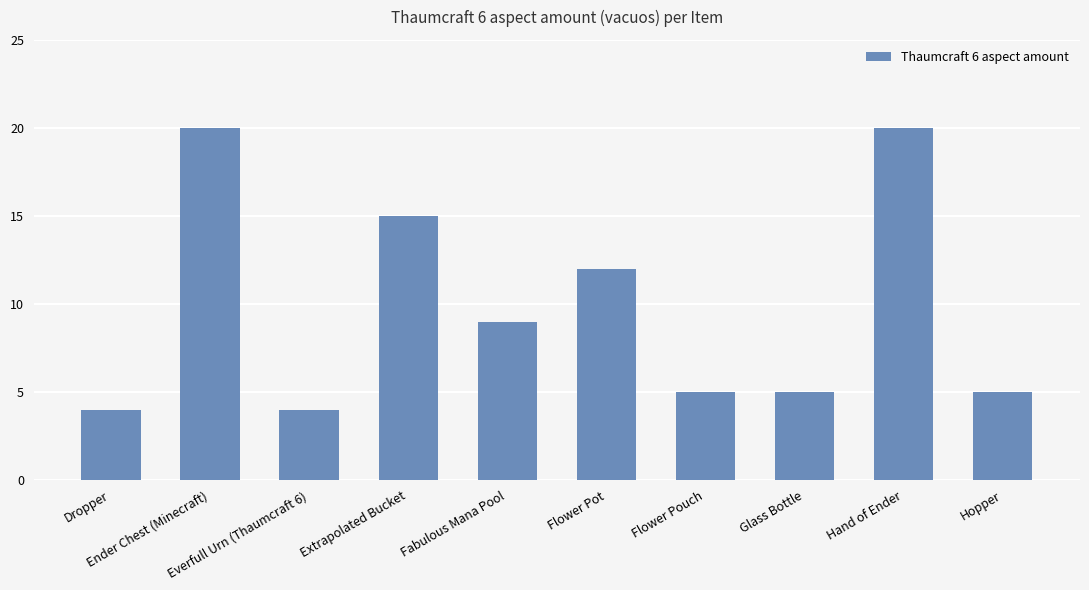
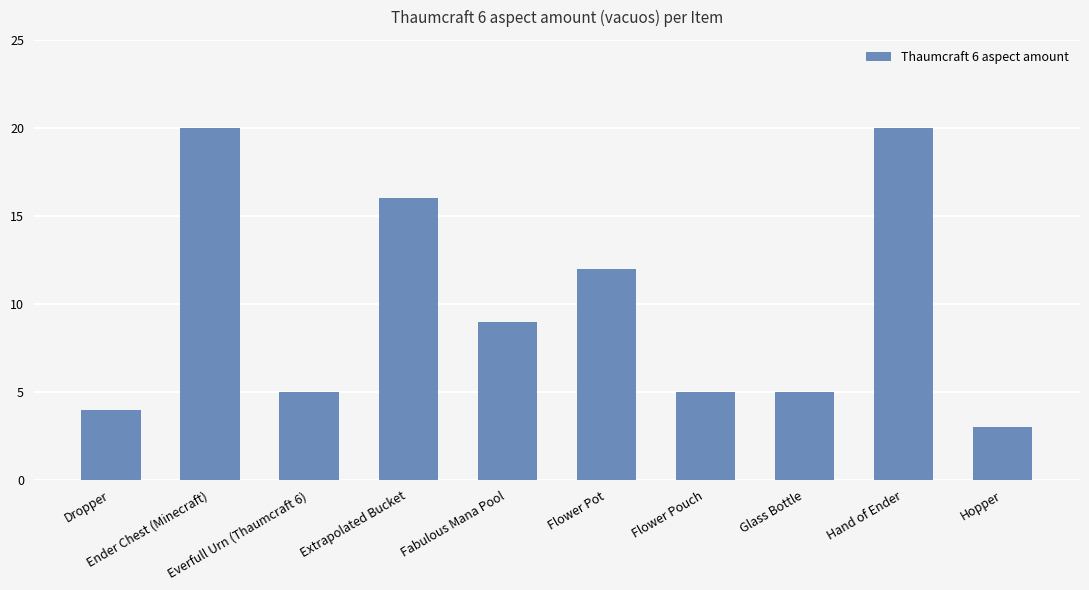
Everfull Urn (Thaumcraft 6): 4 -> 5
Extrapolated Bucket: 15 -> 16
Hopper: 5 -> 3
